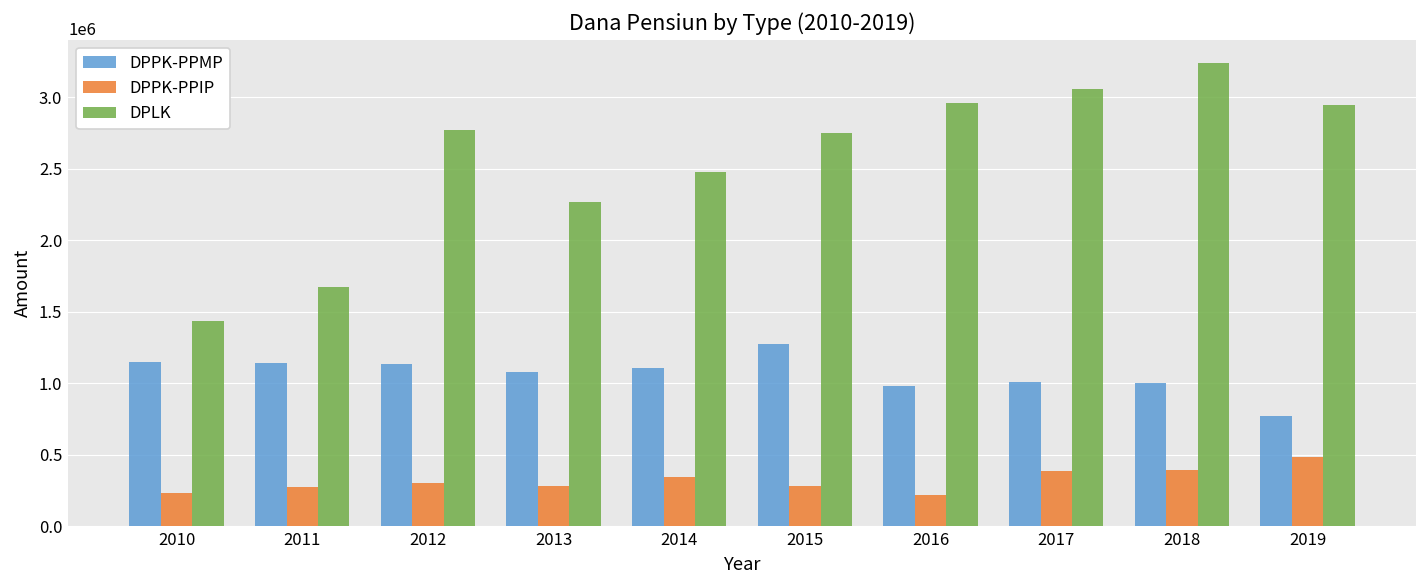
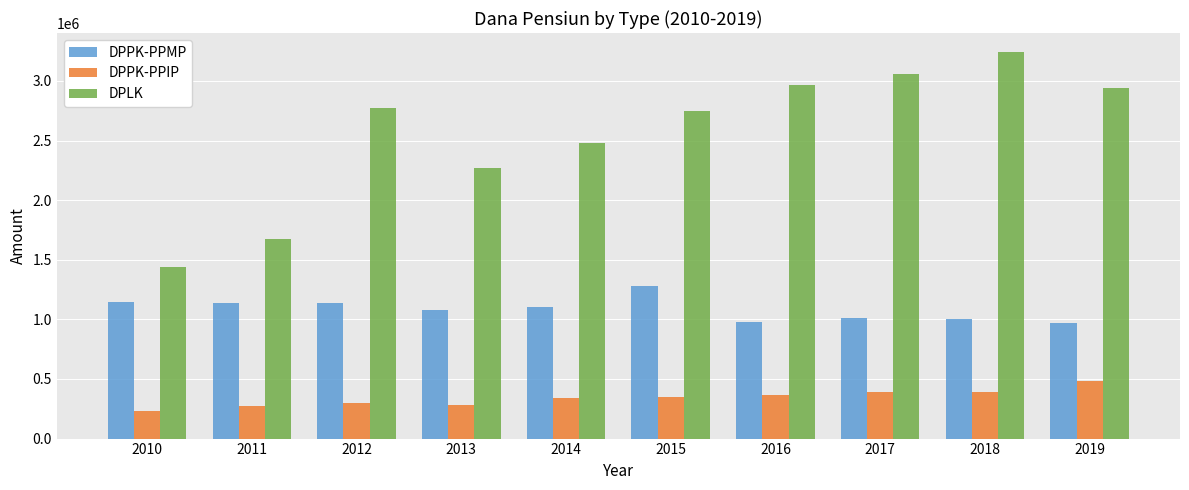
DPPK-PPIP, 2015: 280000 -> 350000
DPPK-PPIP, 2016: 220000 -> 360000
DPPK-PPMP, 2019: 770000 -> 970000
